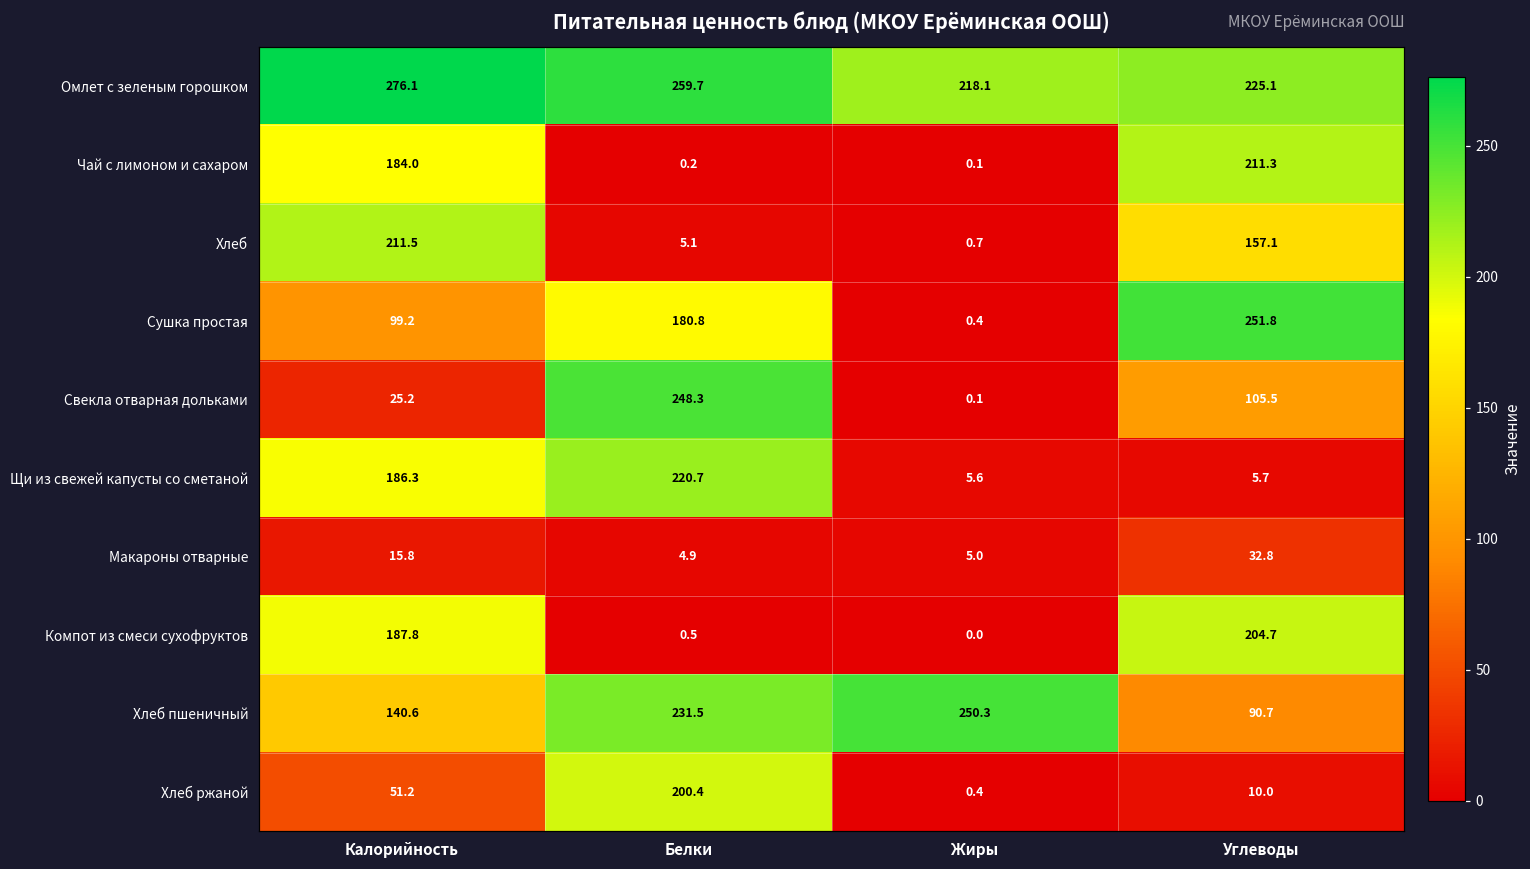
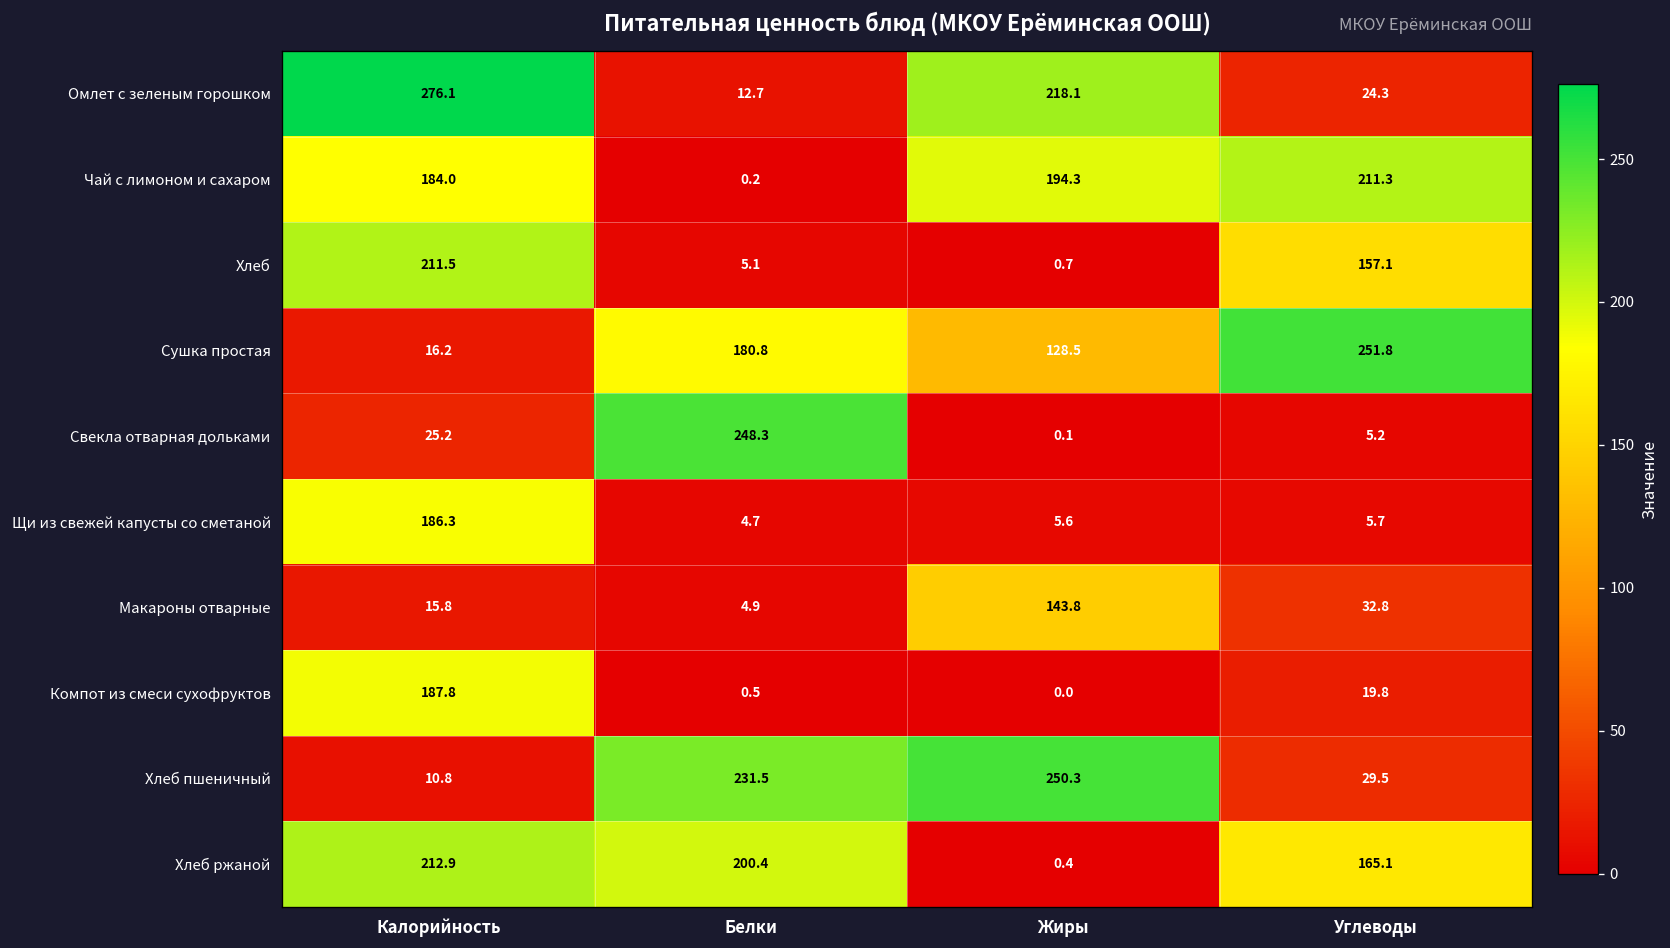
Омлет с зеленым горошком, Белки: 259.7 -> 12.7
Омлет с зеленым горошком, Углеводы: 225.1 -> 24.3
Чай с лимоном и сахаром, Жиры: 0.1 -> 194.3
Сушка простая, Калорийность: 99.2 -> 16.2
Сушка простая, Жиры: 0.4 -> 128.5
Свекла отварная дольками, Углеводы: 105.5 -> 5.2
Щи из свежей капусты со сметаной, Белки: 220.7 -> 4.7
Макароны отварные, Жиры: 5.0 -> 143.8
Компот из смеси сухофруктов, Углеводы: 204.7 -> 19.8
Хлеб пшеничный, Калорийность: 140.6 -> 10.8
Хлеб пшеничный, Углеводы: 90.7 -> 29.5
Хлеб ржаной, Калорийность: 51.2 -> 212.9
Хлеб ржаной, Углеводы: 10.0 -> 165.1
